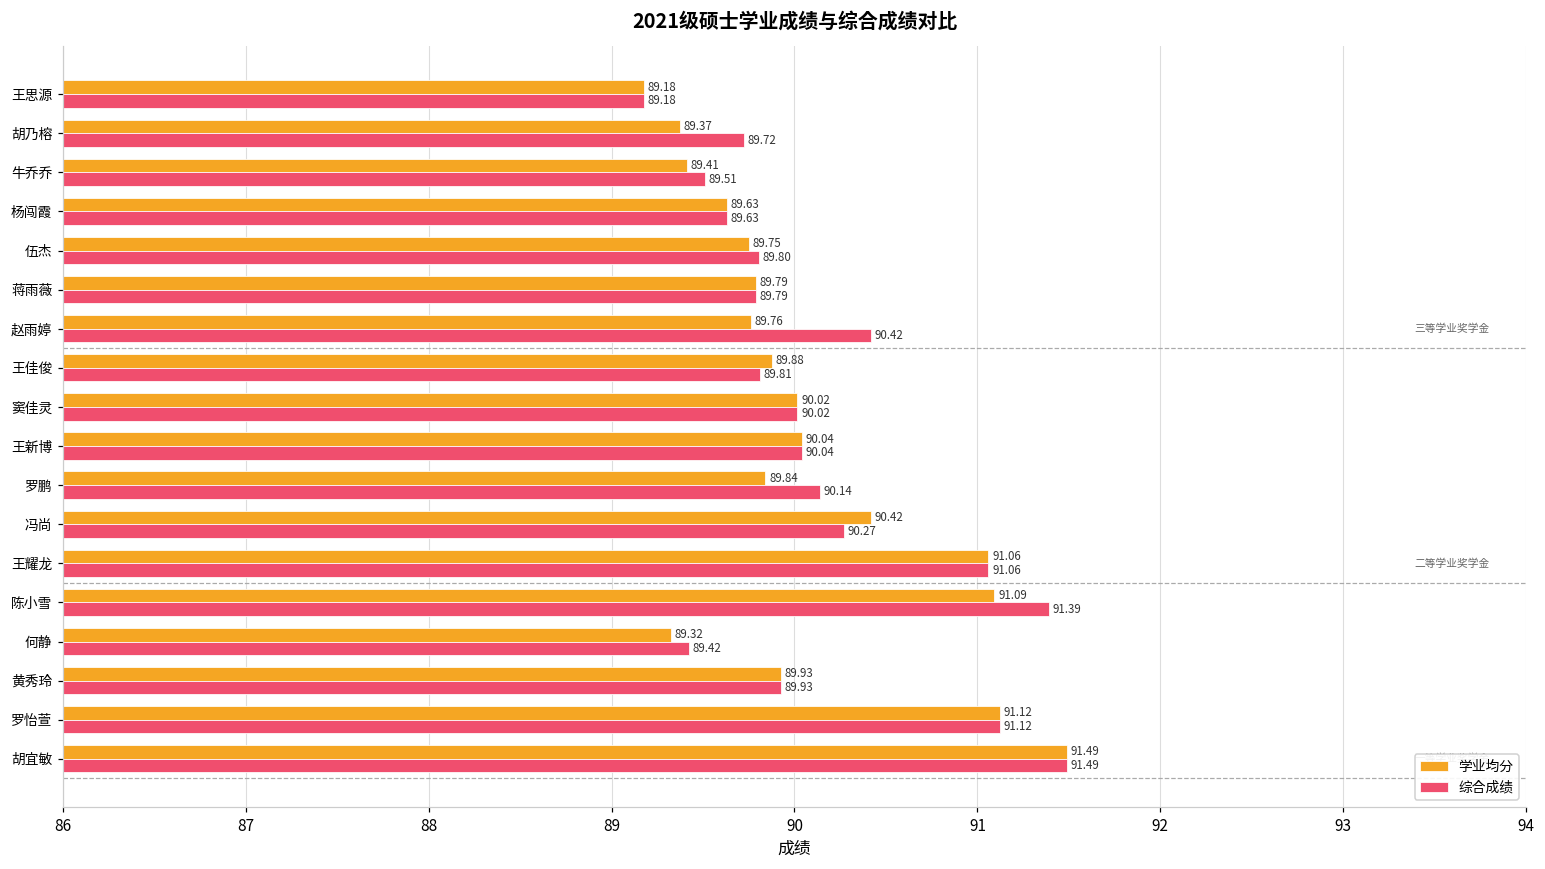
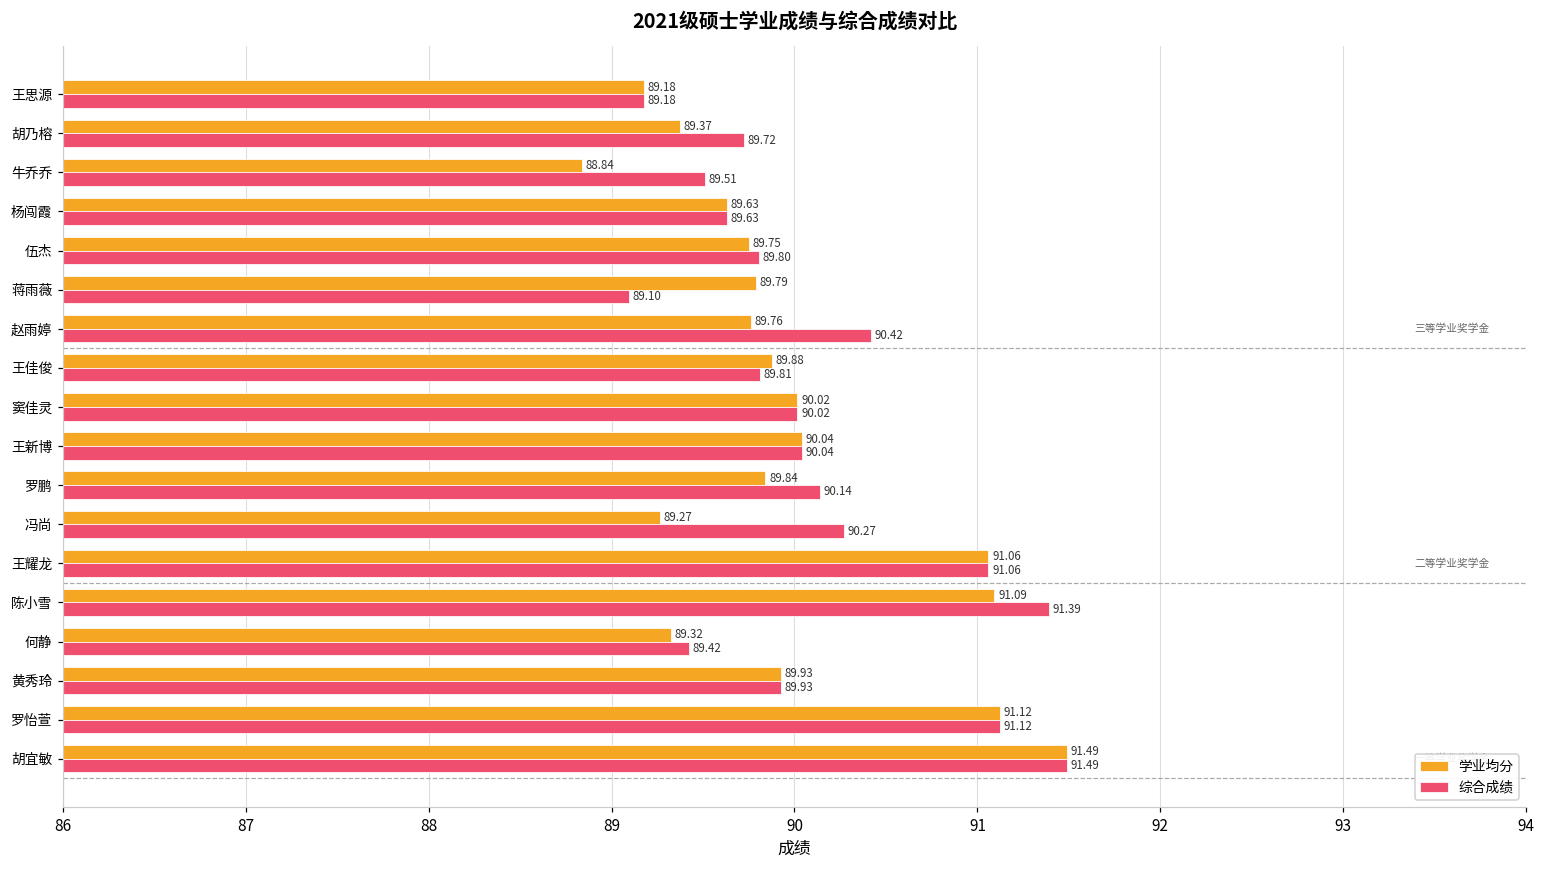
学业均分, 牛乔乔: 89.41 -> 88.84
综合成绩, 蒋雨薇: 89.79 -> 89.10
学业均分, 冯尚: 90.42 -> 89.27
